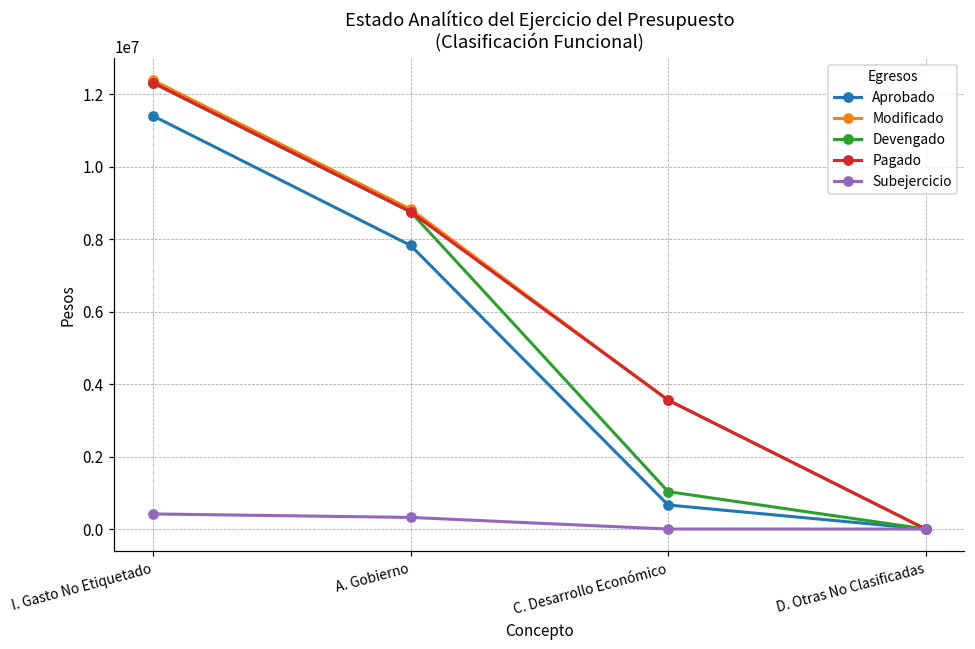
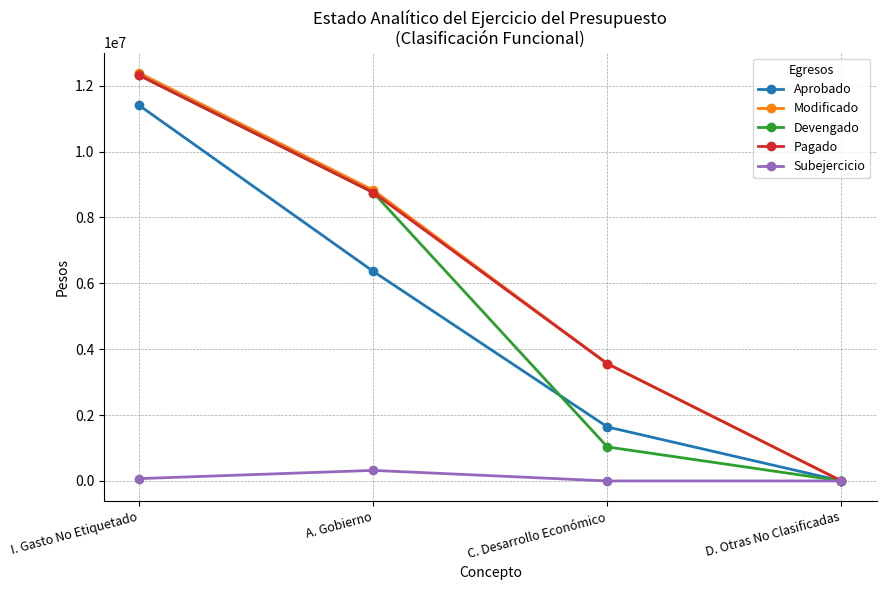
Subejercicio, I. Gasto No Etiquetado: 400000 -> 100000
Aprobado, A. Gobierno: 7800000 -> 6400000
Aprobado, C. Desarrollo Económico: 700000 -> 1600000
